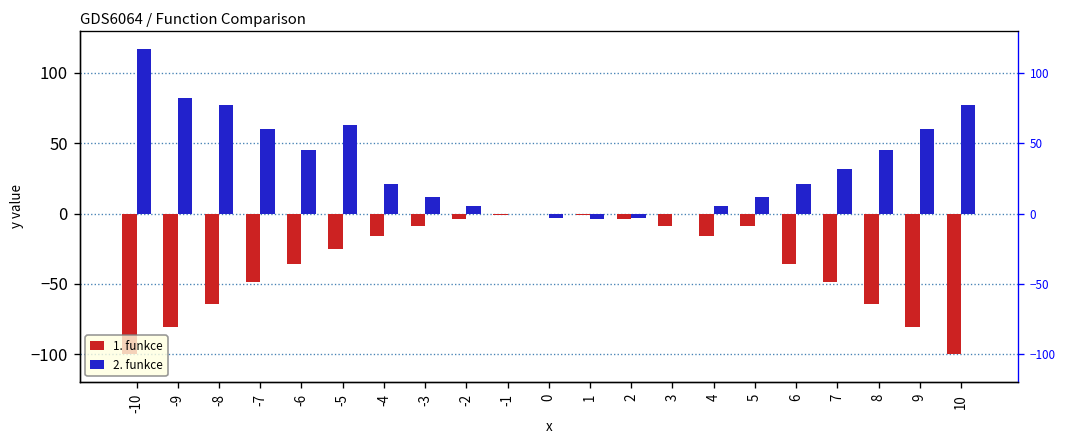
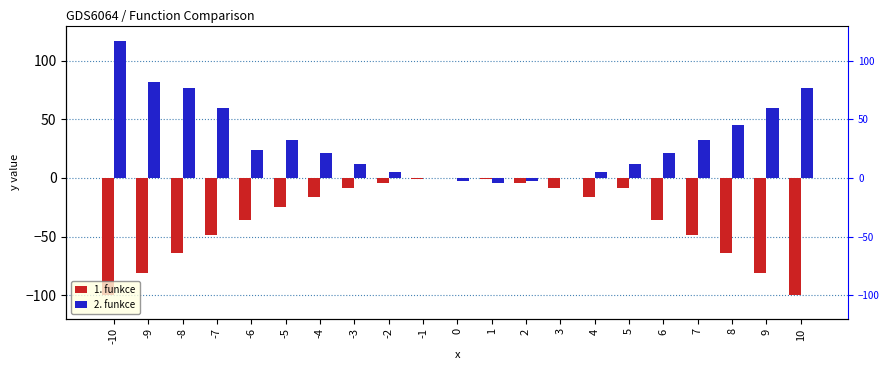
2. funkce, -6: 45 -> 24
2. funkce, -5: 63 -> 32
